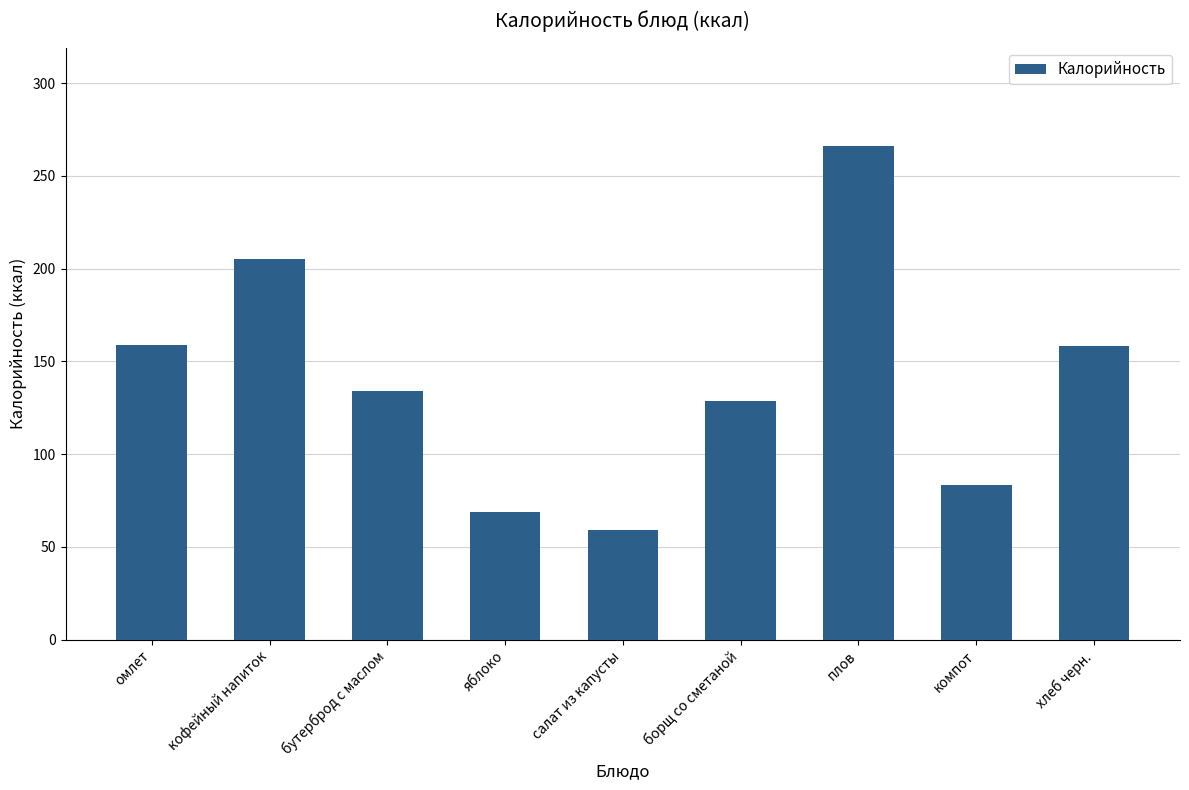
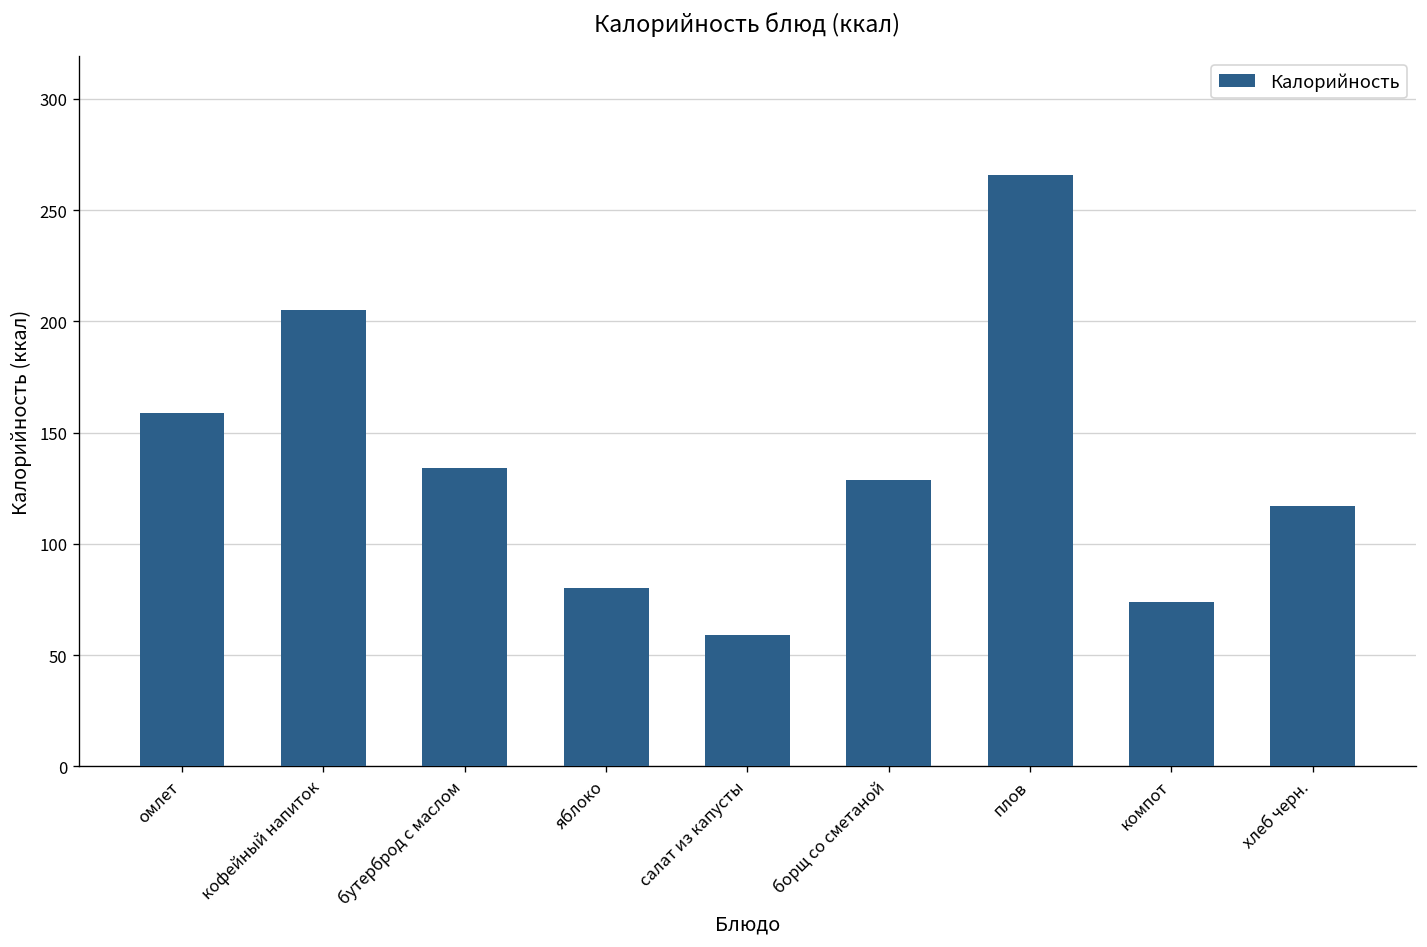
яблоко: 69 -> 80
компот: 84 -> 74
хлеб черн.: 158 -> 117
